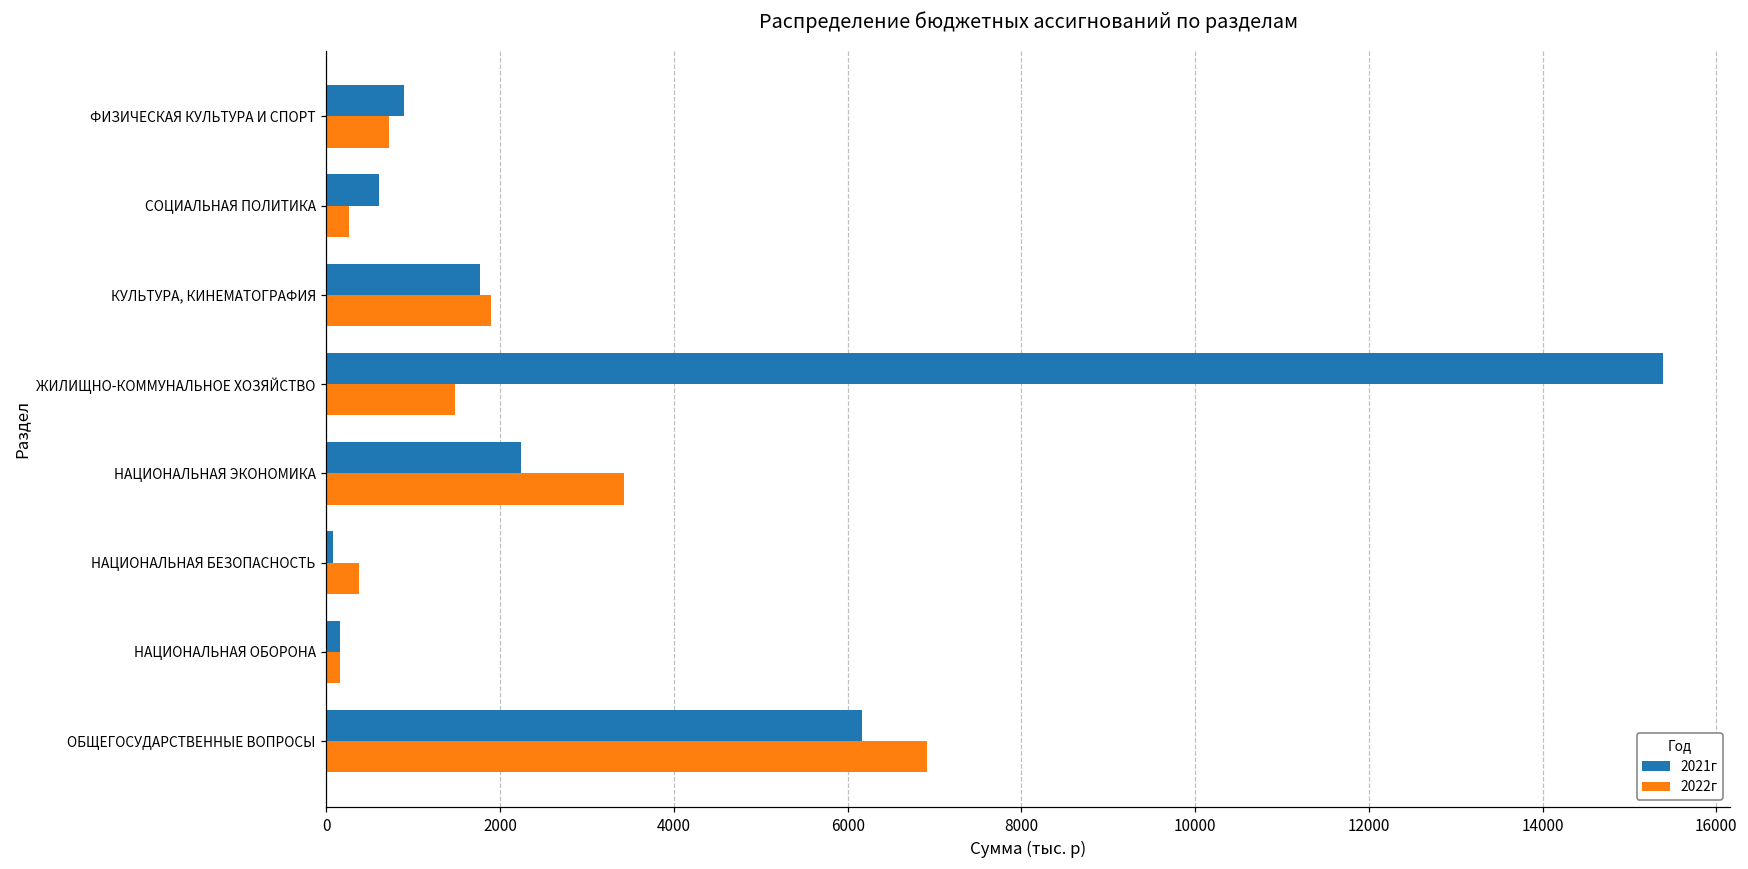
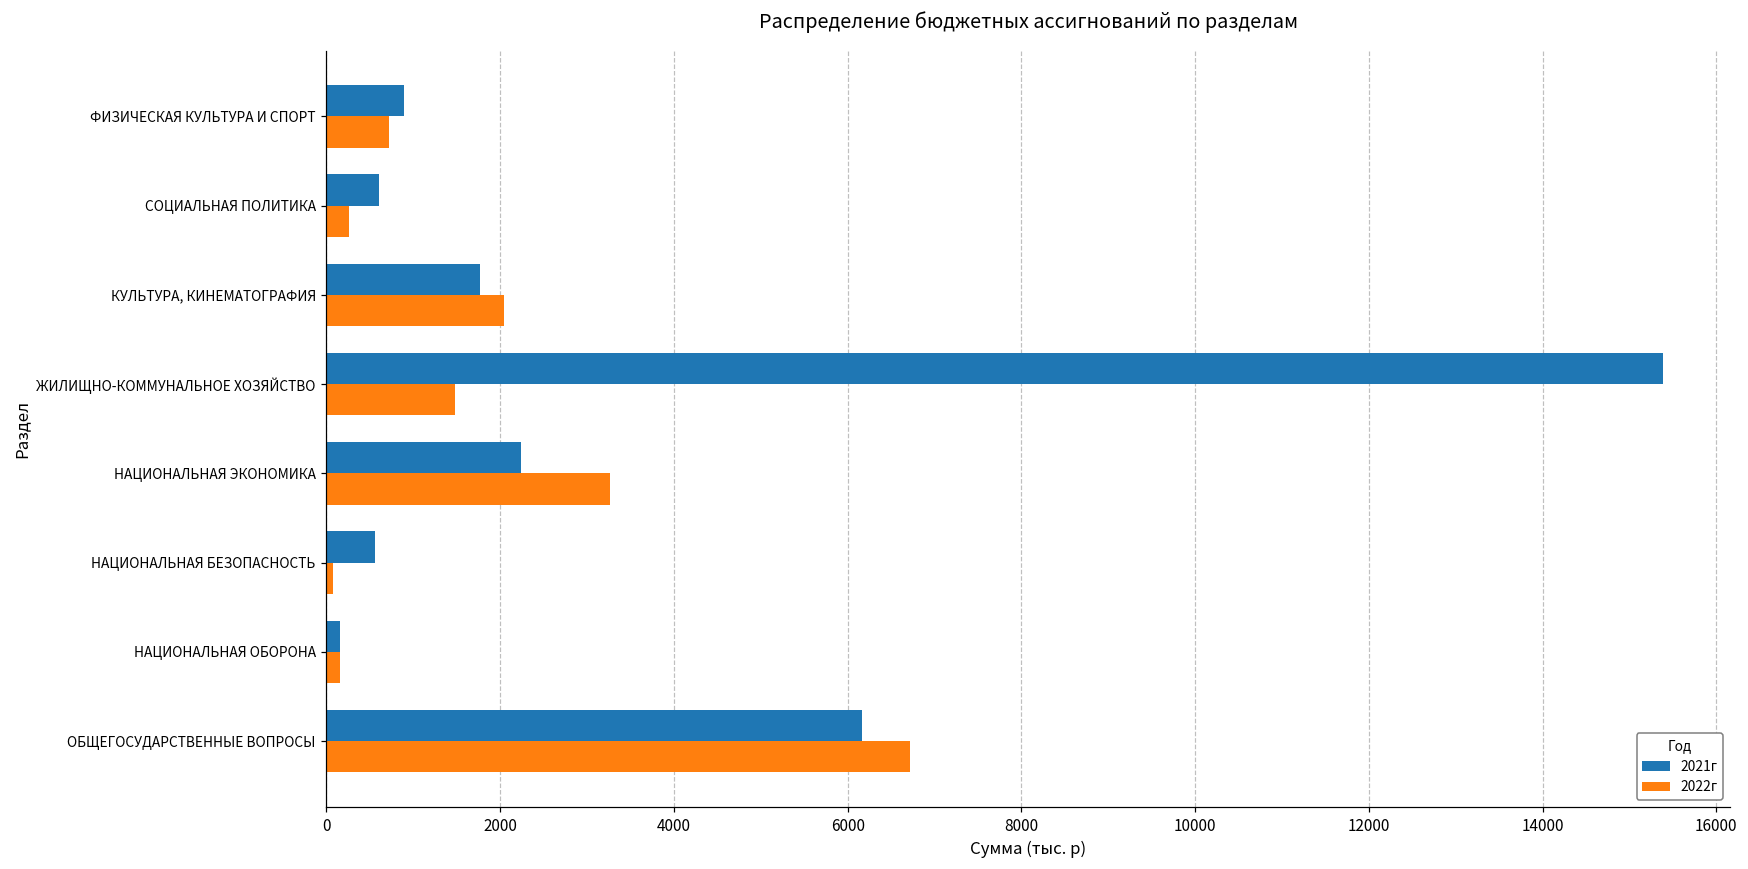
2022г, КУЛЬТУРА, КИНЕМАТОГРАФИЯ: 1900 -> 2000
2022г, НАЦИОНАЛЬНАЯ ЭКОНОМИКА: 3400 -> 3300
2021г, НАЦИОНАЛЬНАЯ БЕЗОПАСНОСТЬ: 100 -> 600
2022г, НАЦИОНАЛЬНАЯ БЕЗОПАСНОСТЬ: 400 -> 100
2022г, ОБЩЕГОСУДАРСТВЕННЫЕ ВОПРОСЫ: 6900 -> 6700
